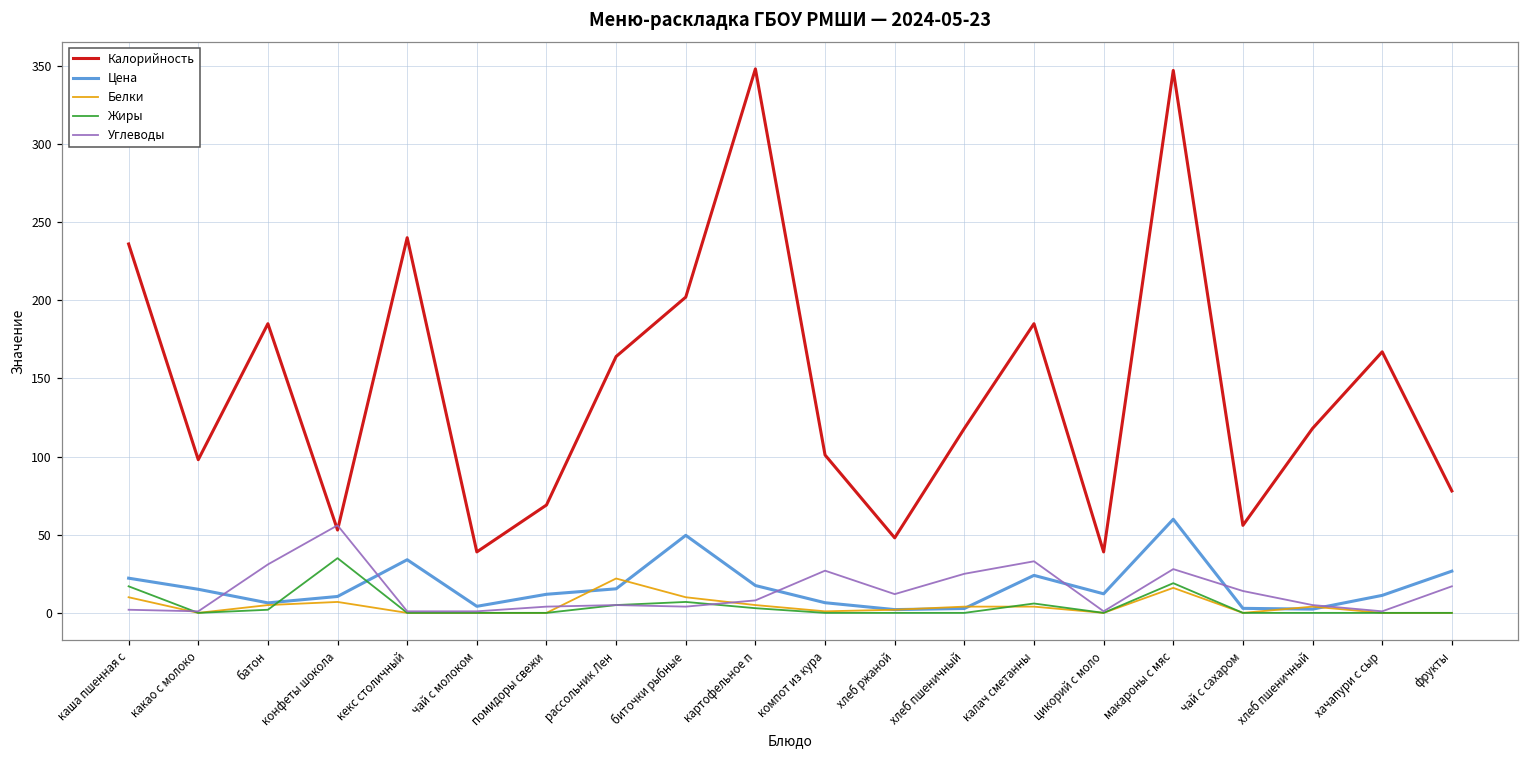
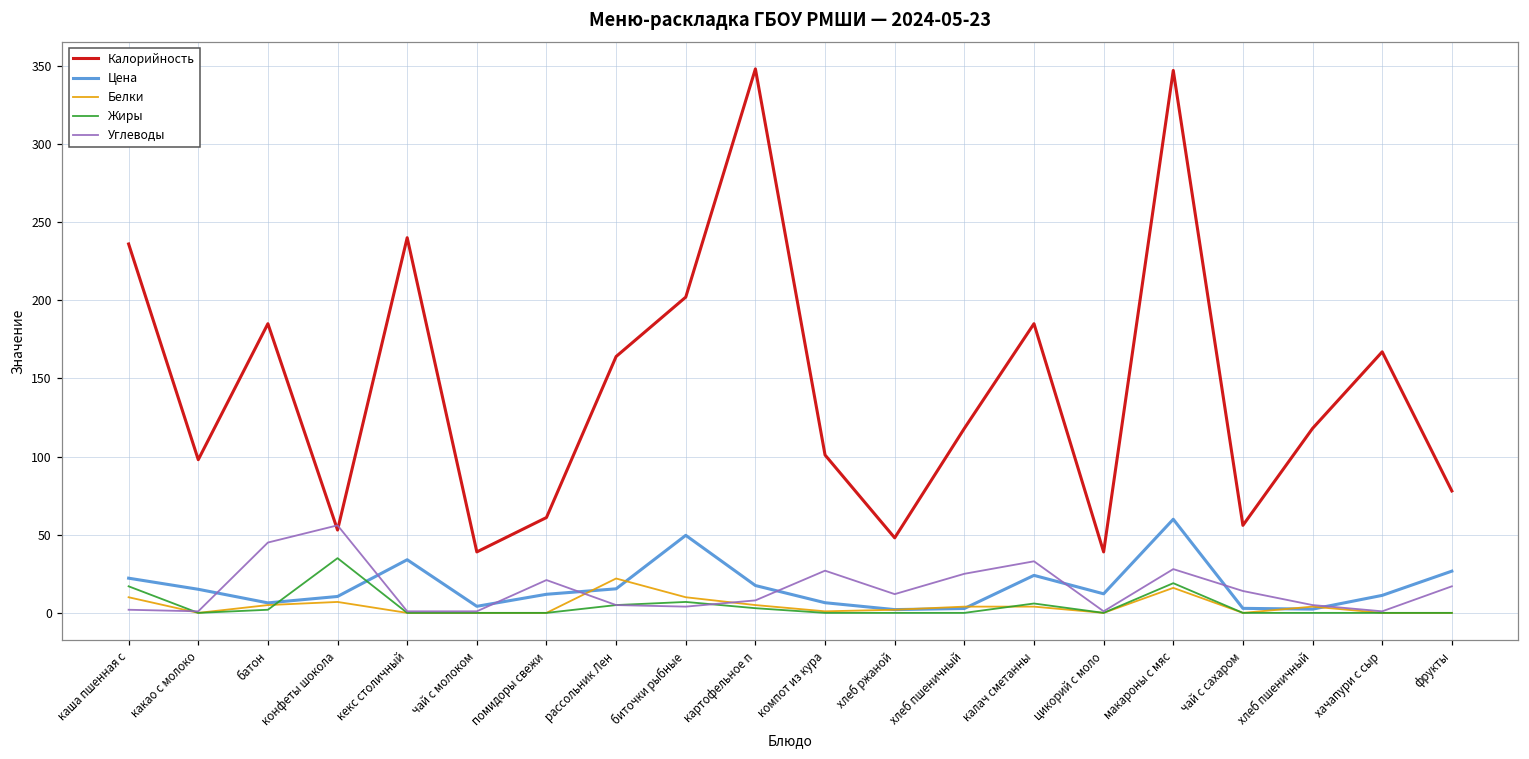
Углеводы, батон: 31 -> 45
Калорийность, помидоры свежи: 69 -> 61
Углеводы, помидоры свежи: 4 -> 21
